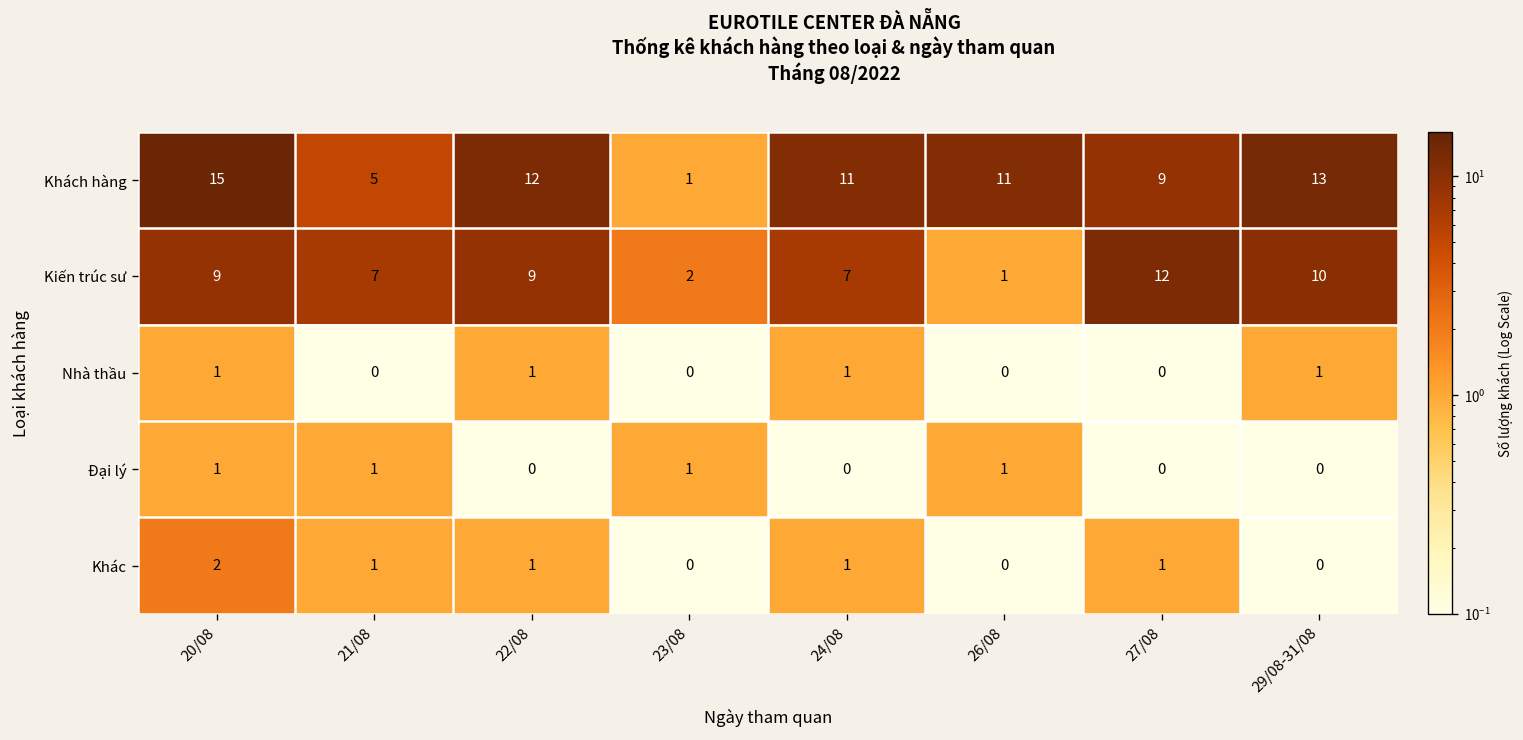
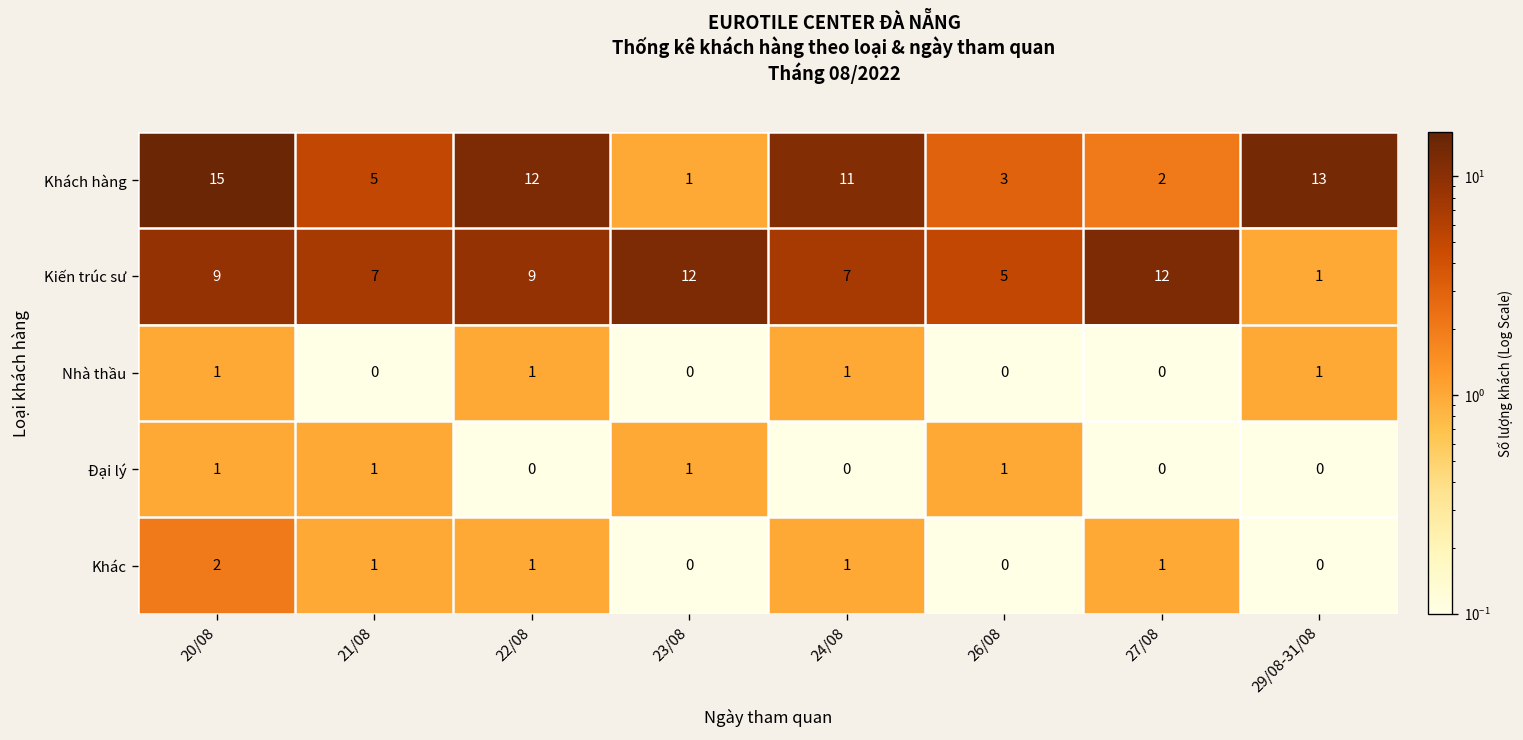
Khách hàng, 26/08: 11 -> 3
Khách hàng, 27/08: 9 -> 2
Kiến trúc sư, 23/08: 2 -> 12
Kiến trúc sư, 26/08: 1 -> 5
Kiến trúc sư, 29/08-31/08: 10 -> 1
